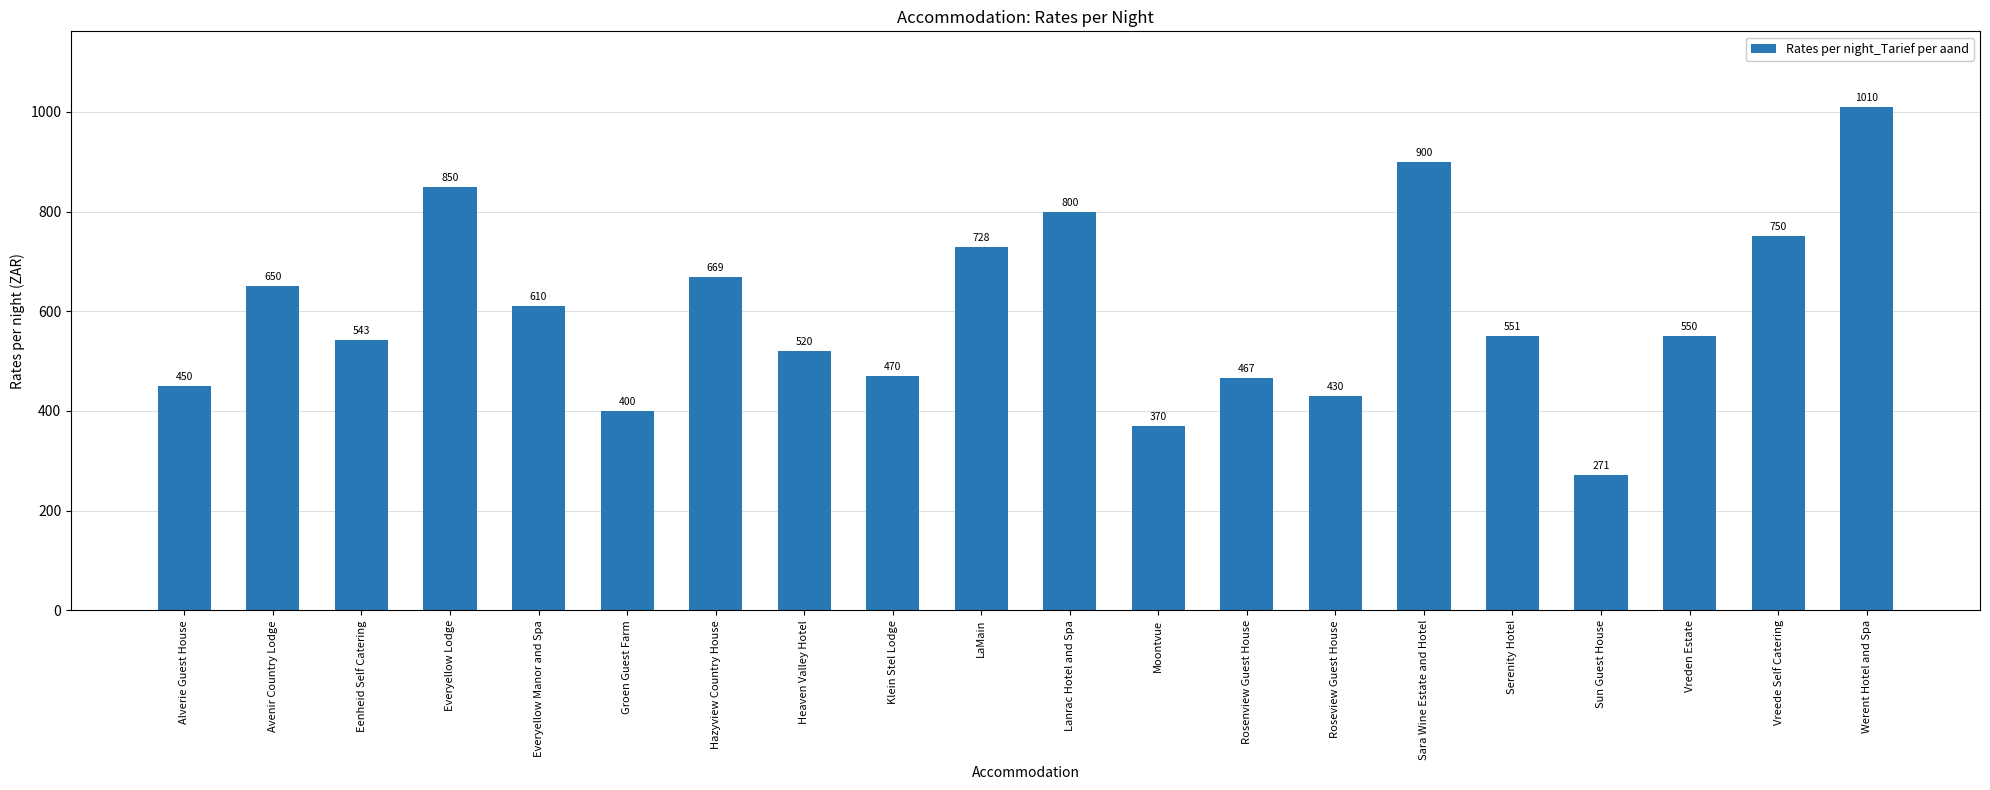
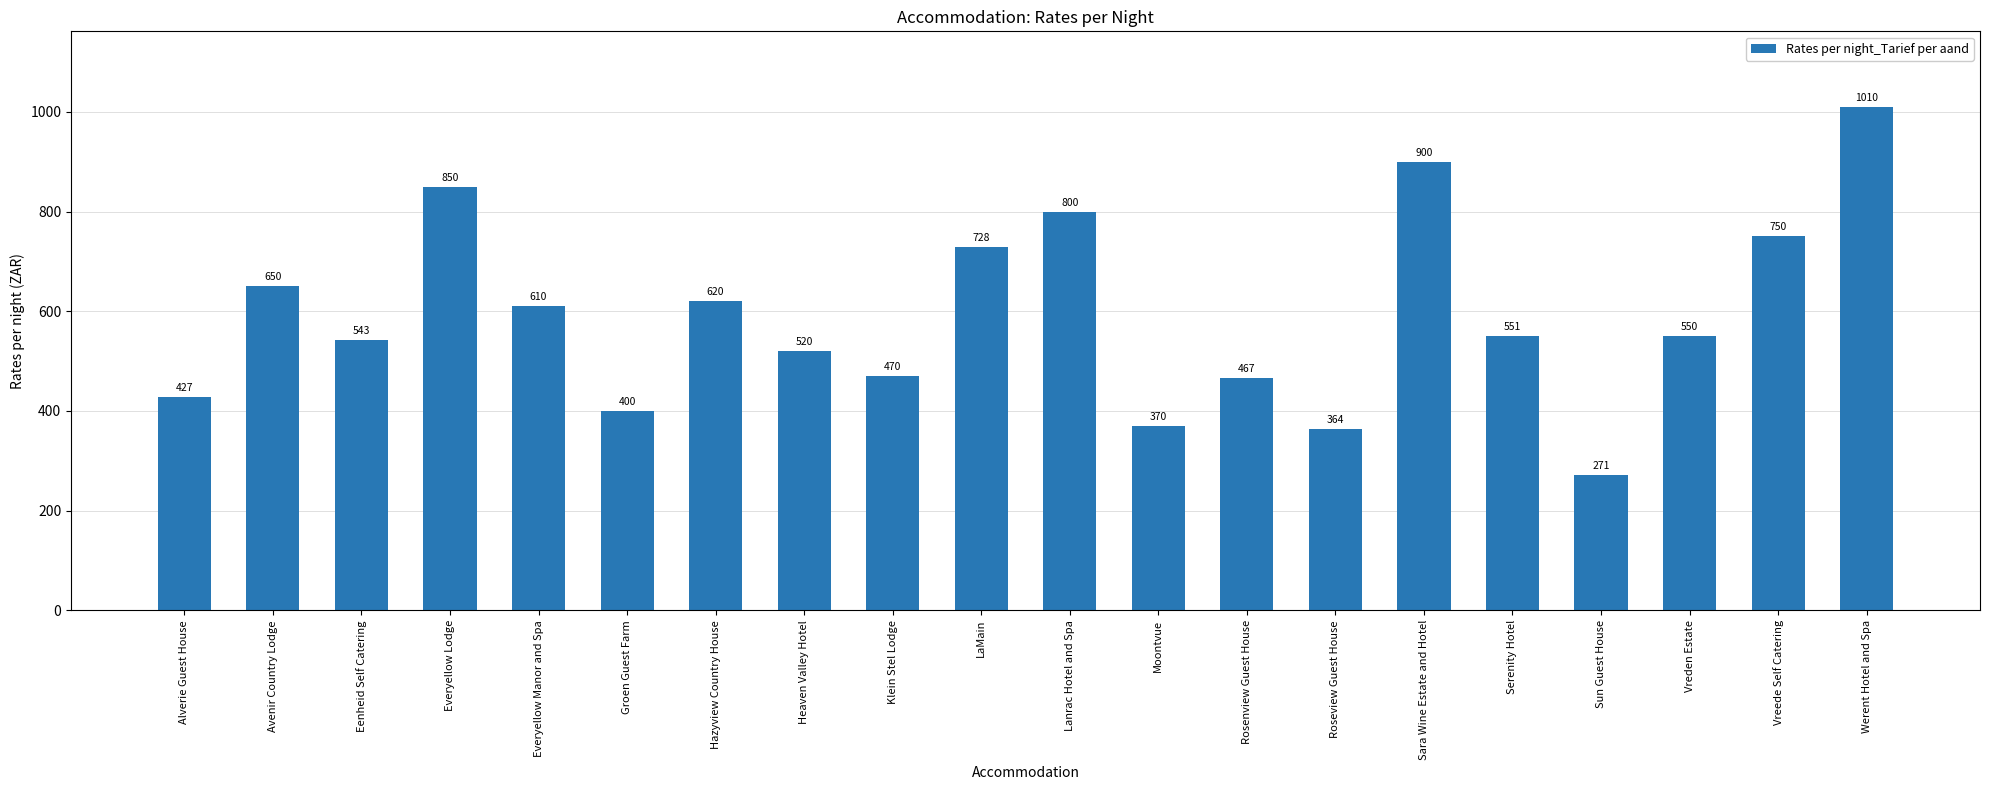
Alverie Guest House: 450 -> 427
Hazyview Country House: 669 -> 620
Roseview Guest House: 430 -> 364
